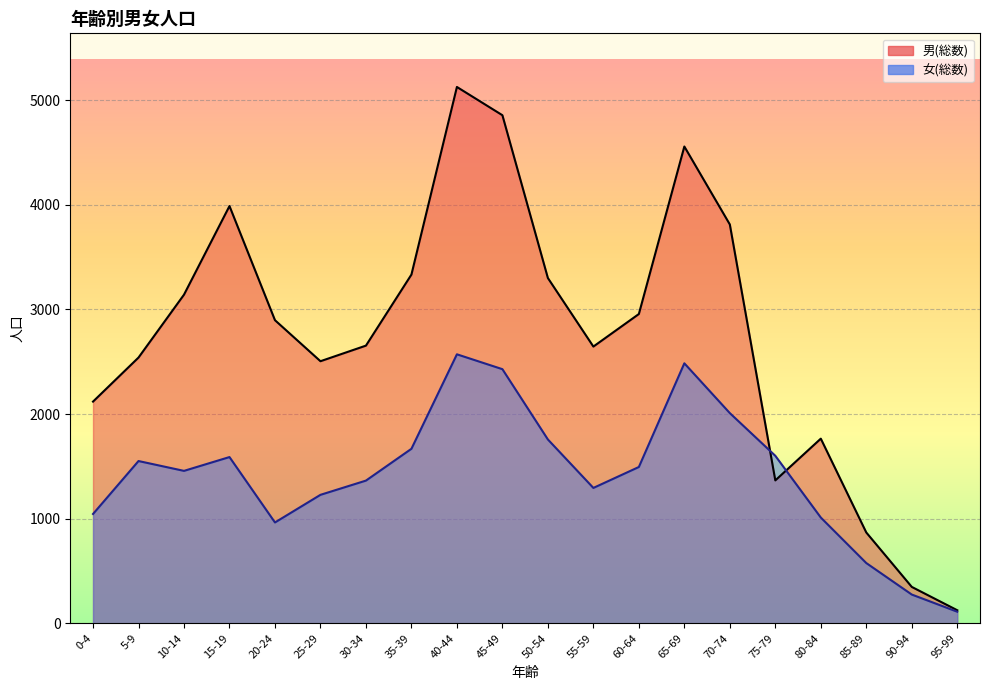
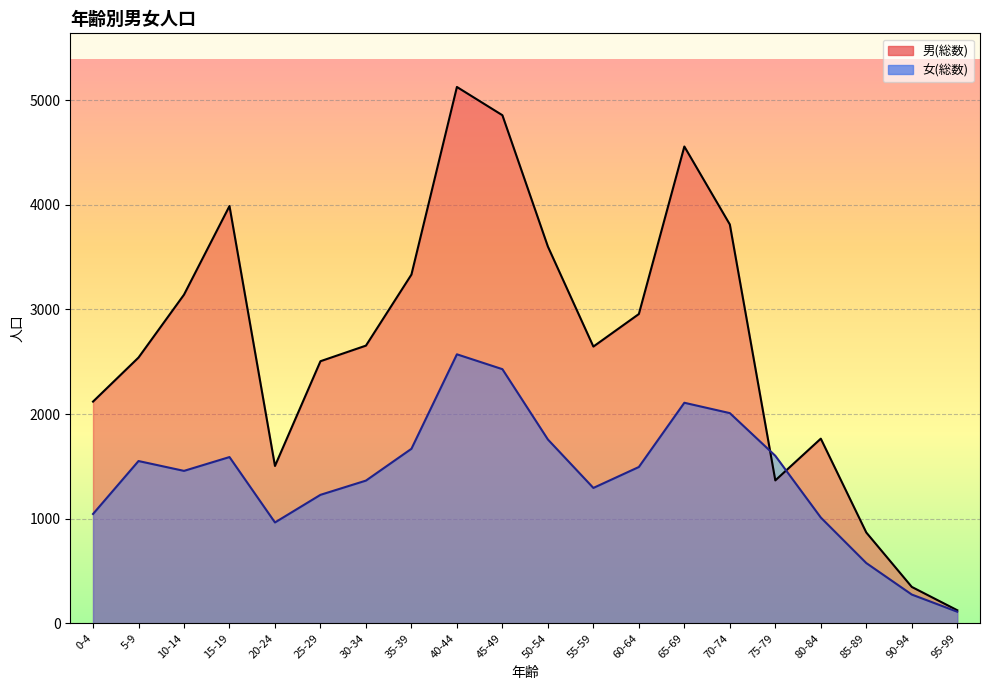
男(総数), 20-24: 2900 -> 1500
男(総数), 50-54: 3300 -> 3600
女(総数), 65-69: 2490 -> 2110
